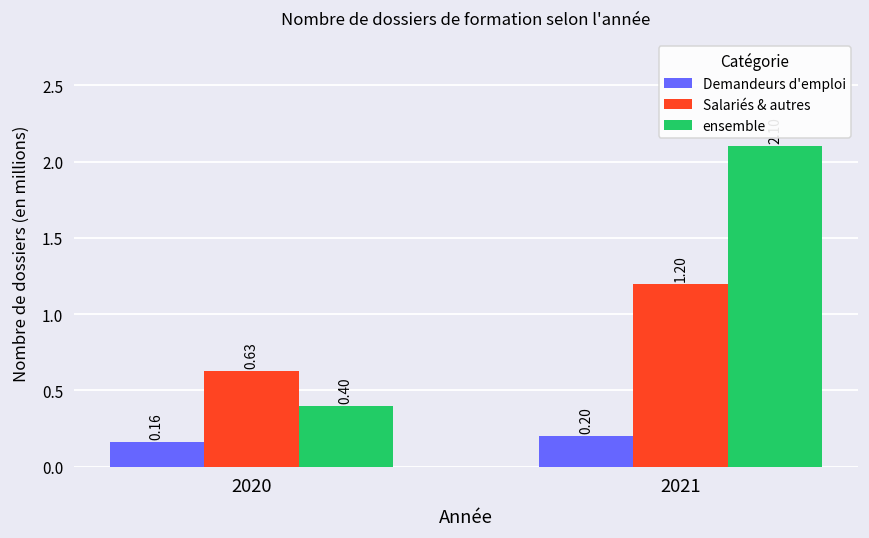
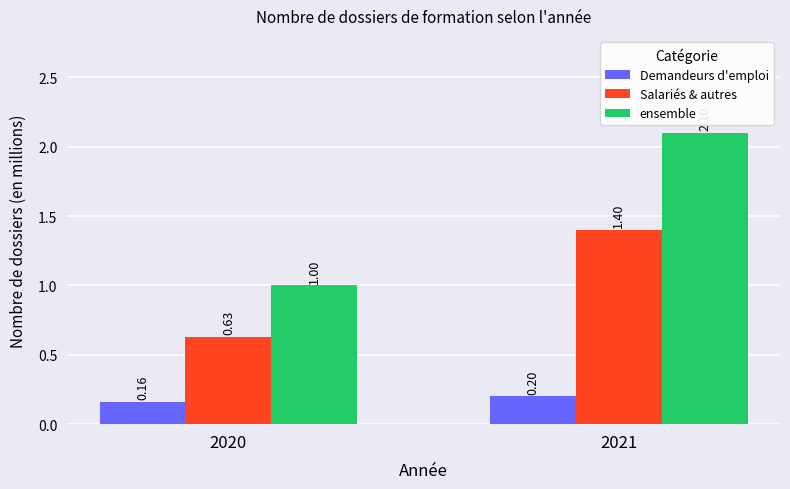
ensemble, 2020: 0.40 -> 1.00
Salariés & autres, 2021: 1.20 -> 1.40
